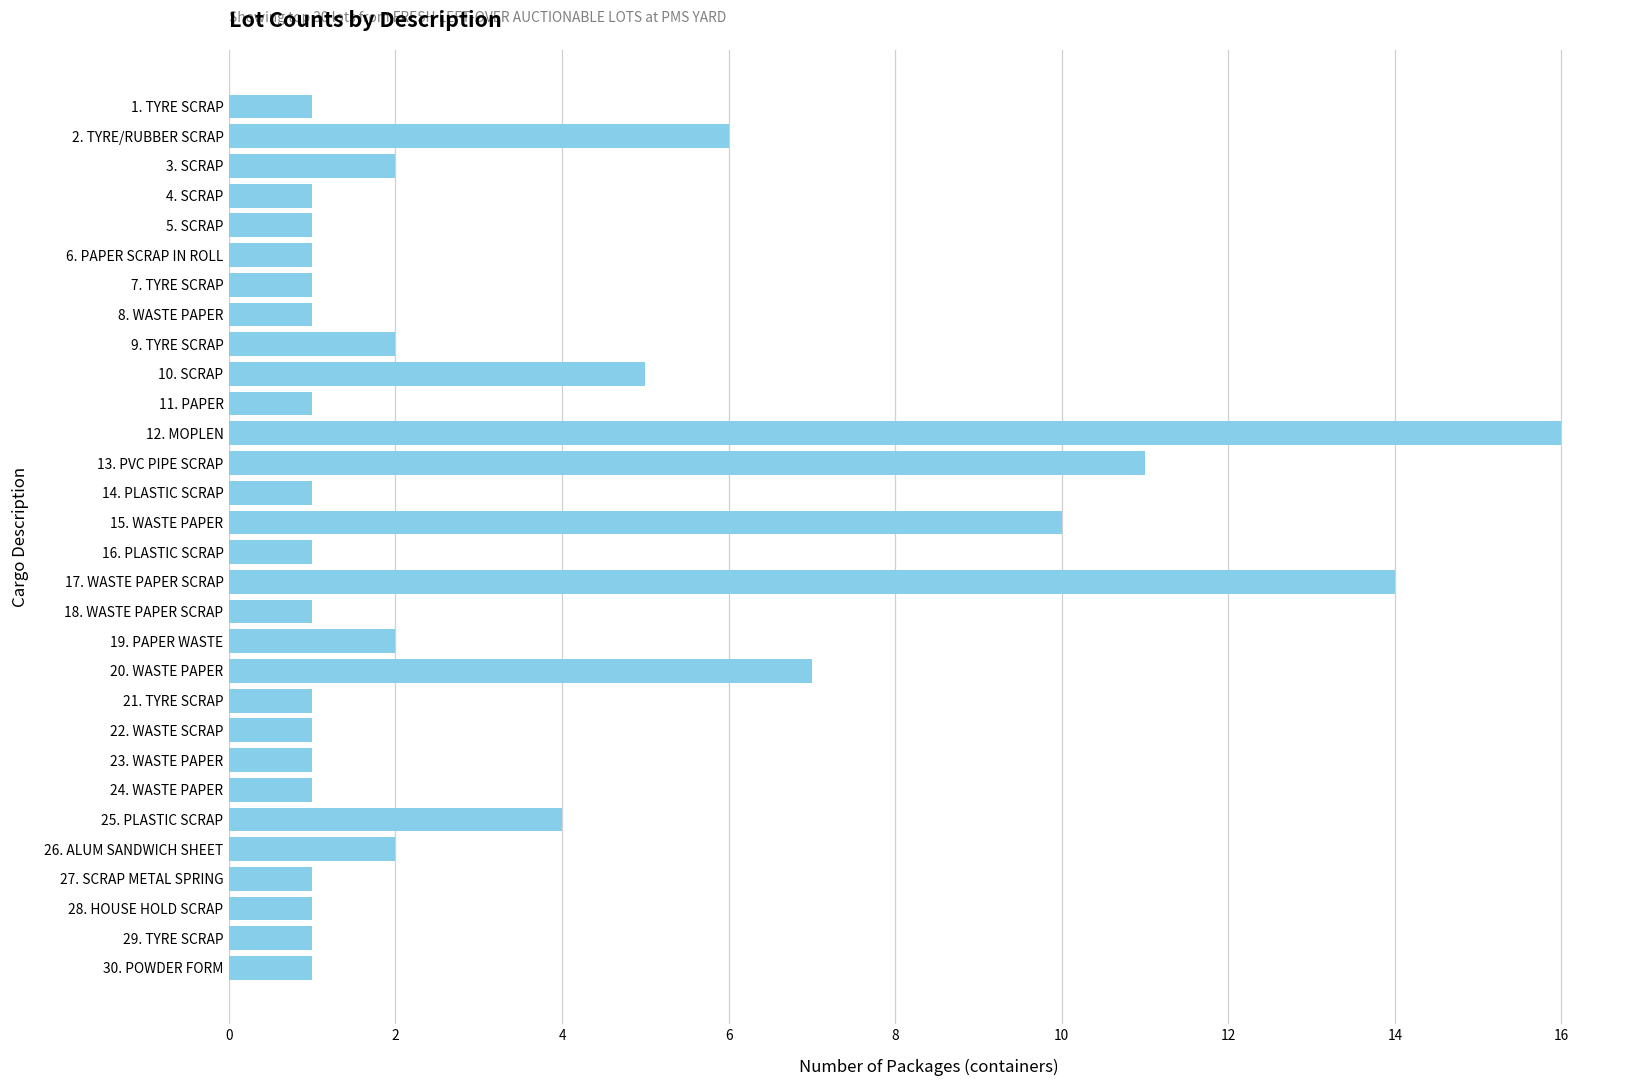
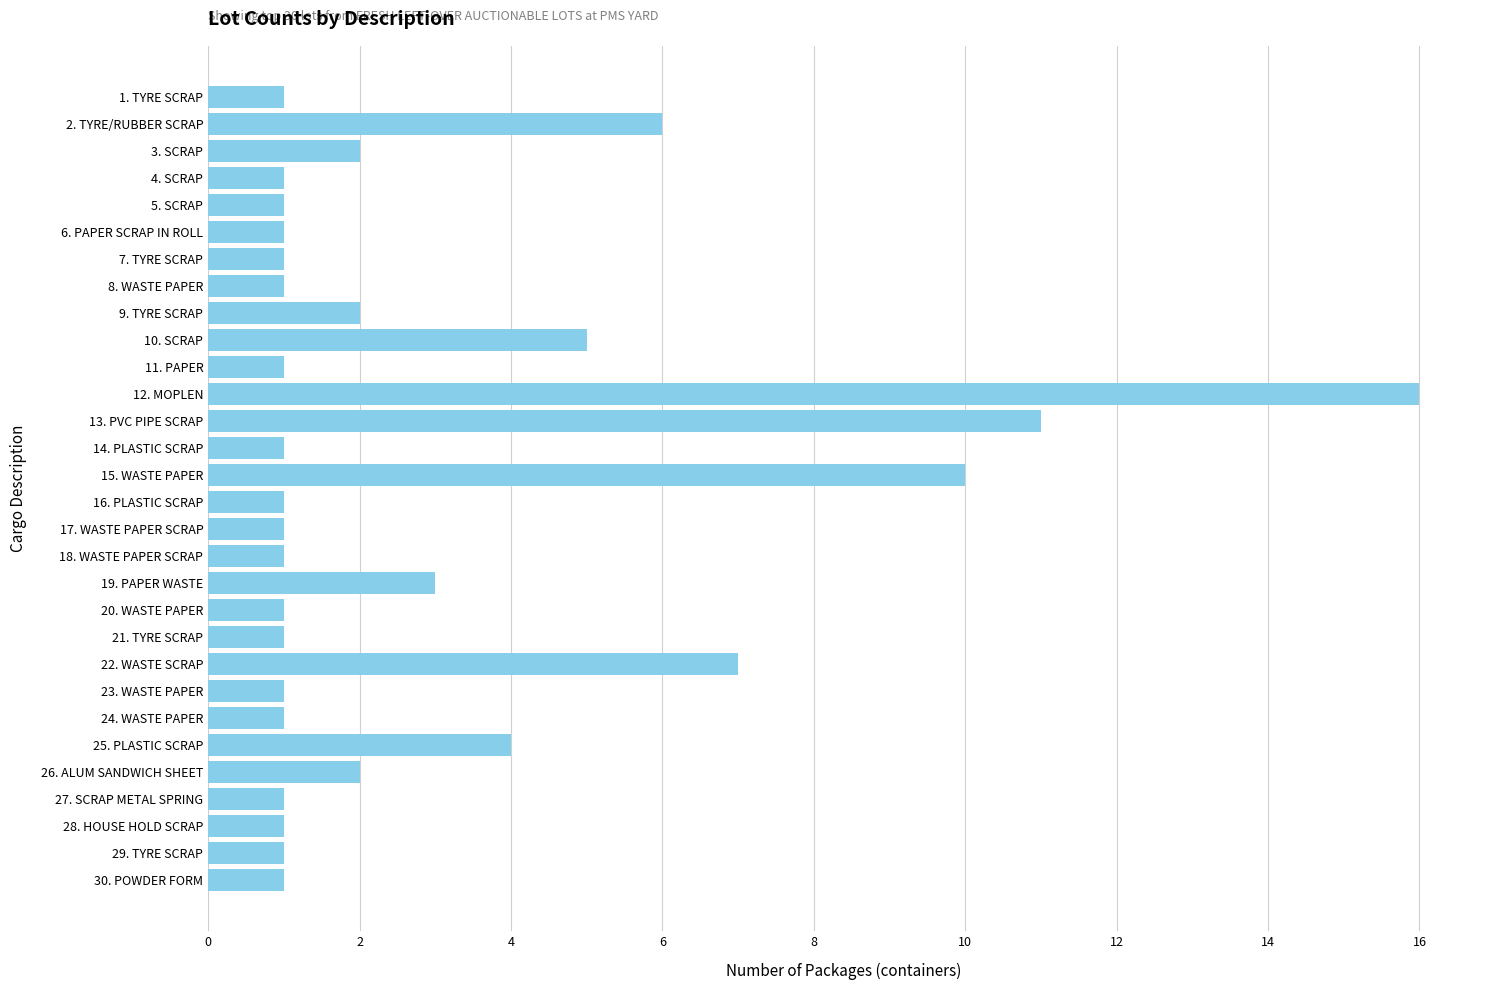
17. WASTE PAPER SCRAP: 14 -> 1
19. PAPER WASTE: 2 -> 3
20. WASTE PAPER: 7 -> 1
22. WASTE SCRAP: 1 -> 7
